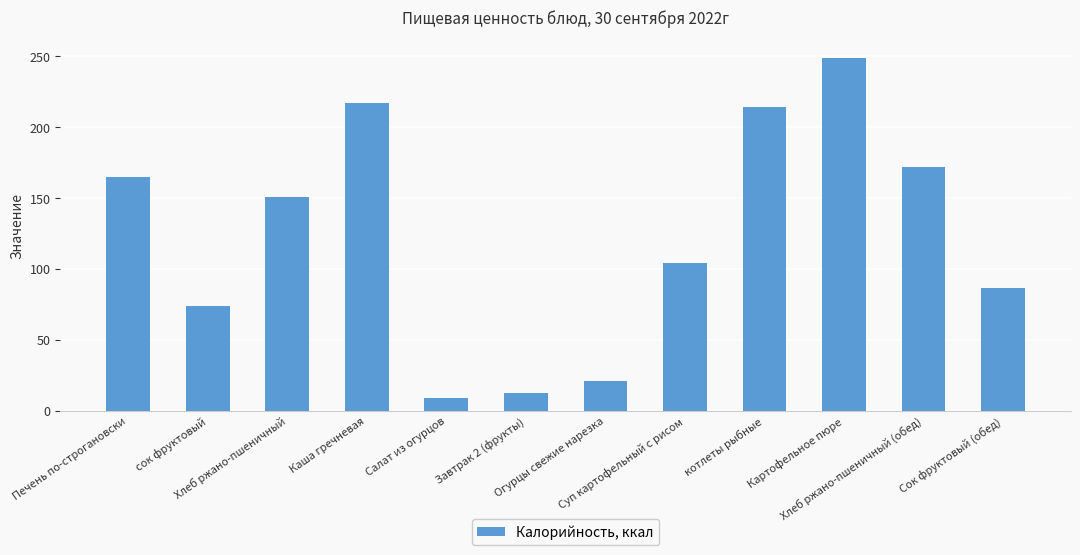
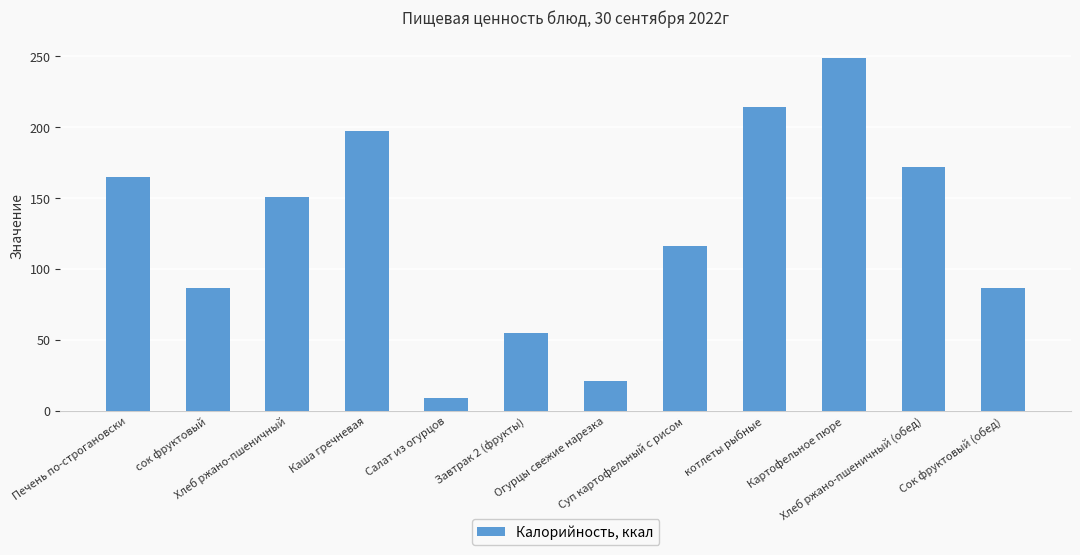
сок фруктовый: 74 -> 87
Каша гречневая: 217 -> 197
Завтрак 2 (фрукты): 13 -> 55
Суп картофельный с рисом: 104 -> 116
